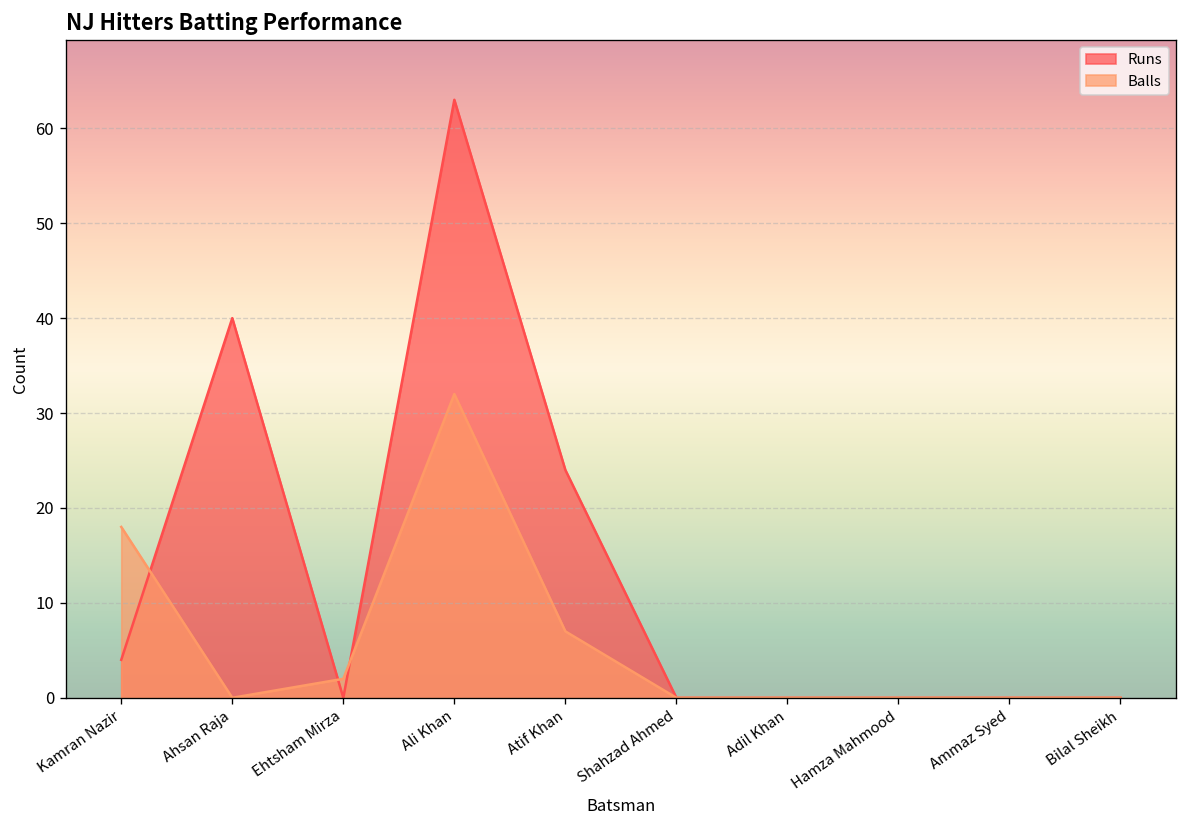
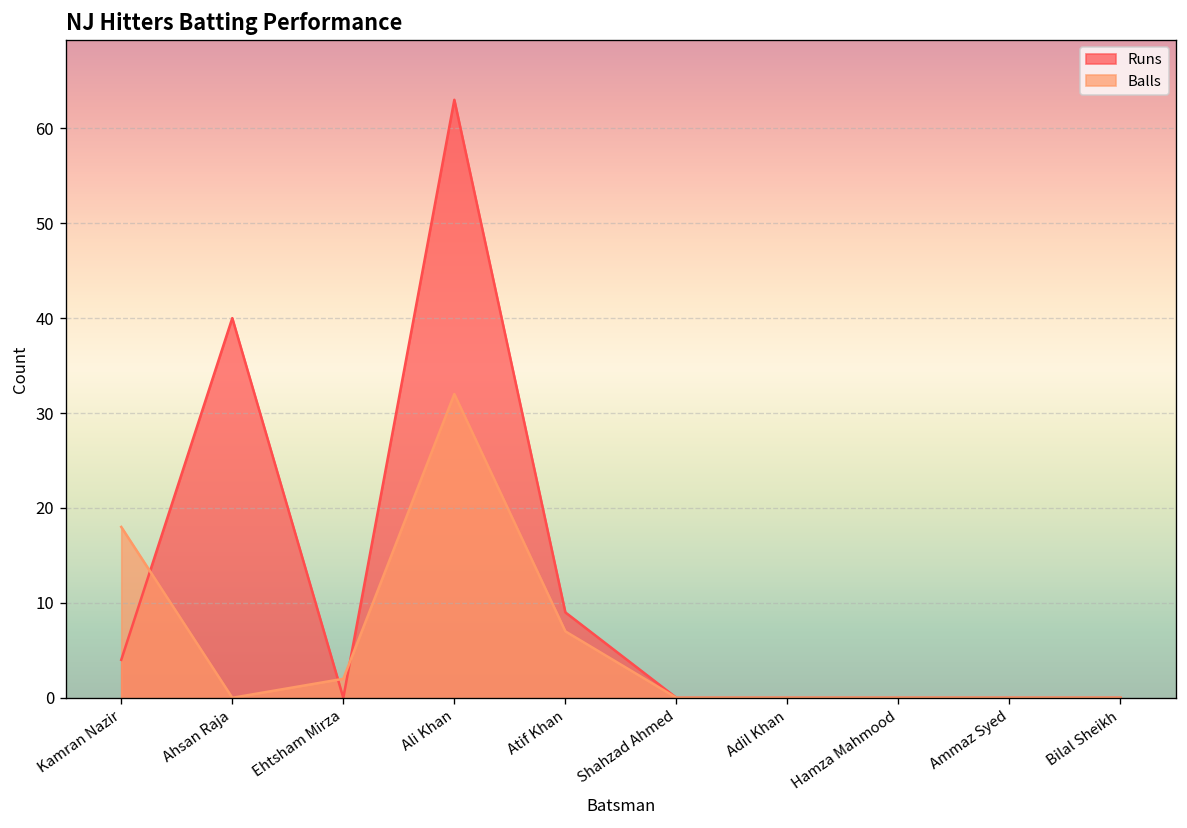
Runs, Atif Khan: 24 -> 9
